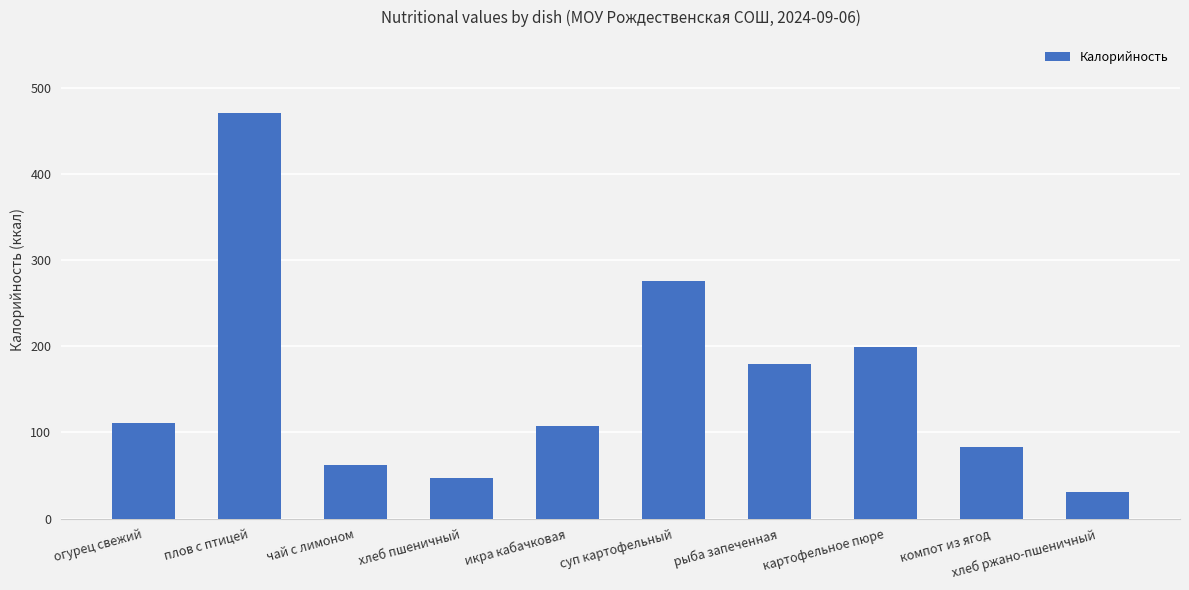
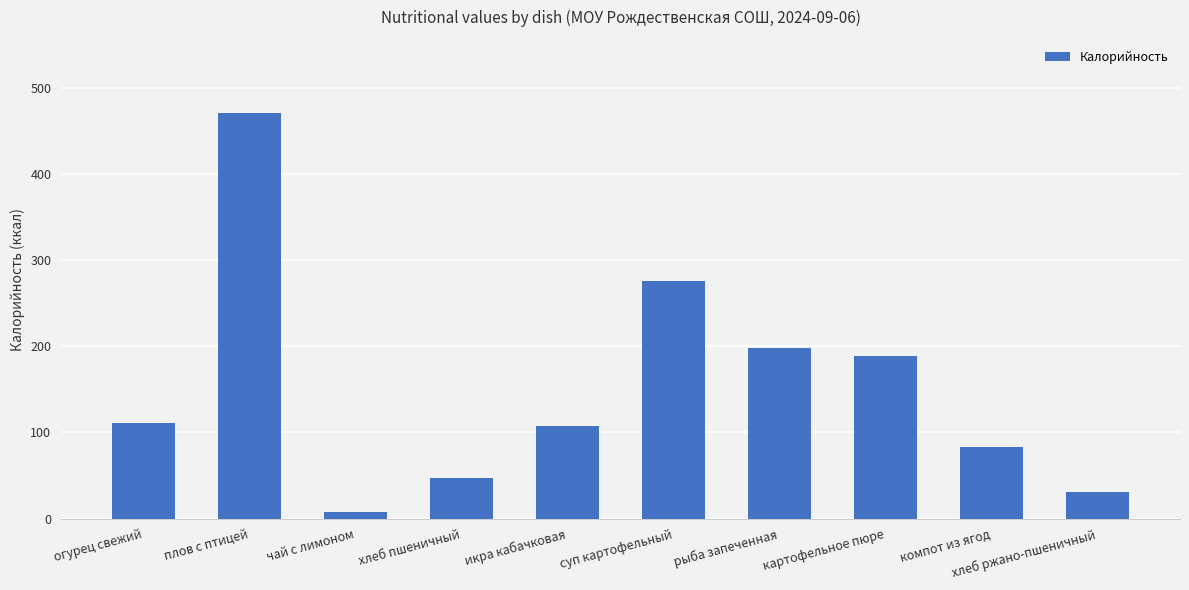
чай с лимоном: 60 -> 10
рыба запеченная: 180 -> 200
картофельное пюре: 200 -> 190
